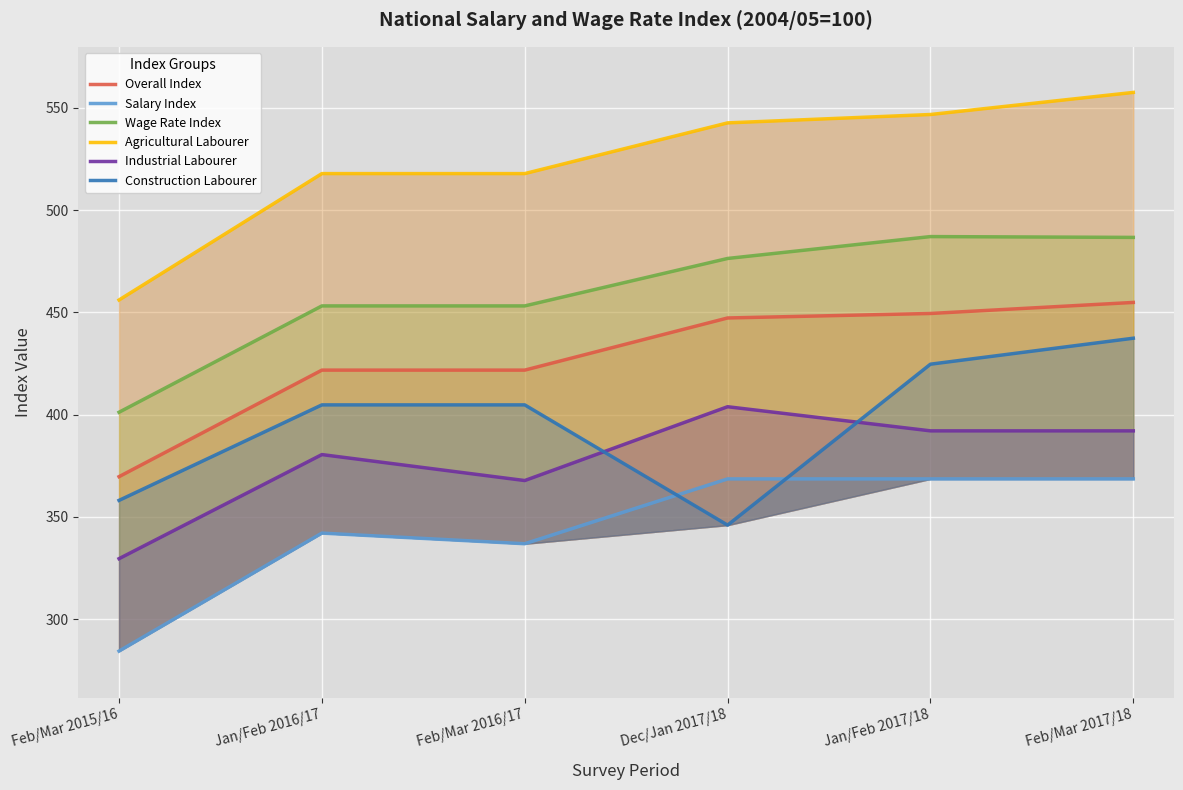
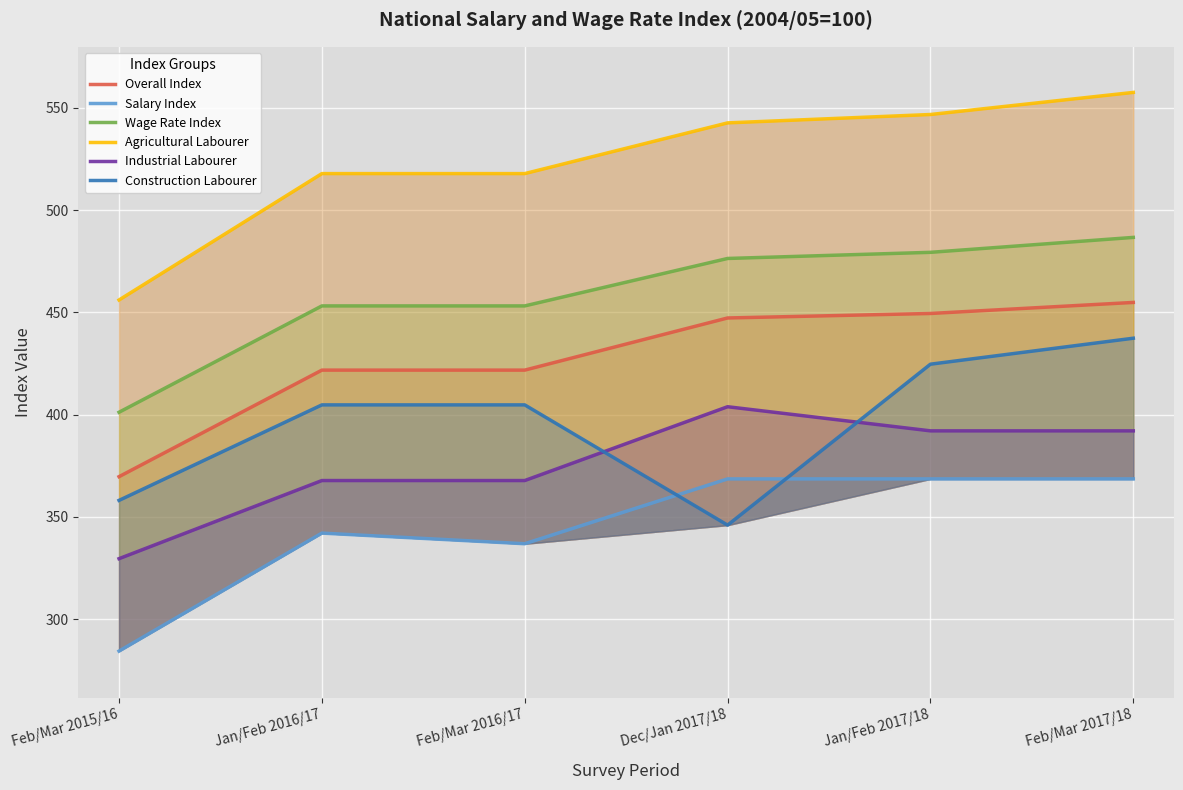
Industrial Labourer, Jan/Feb 2016/17: 381 -> 368
Wage Rate Index, Jan/Feb 2017/18: 487 -> 479
